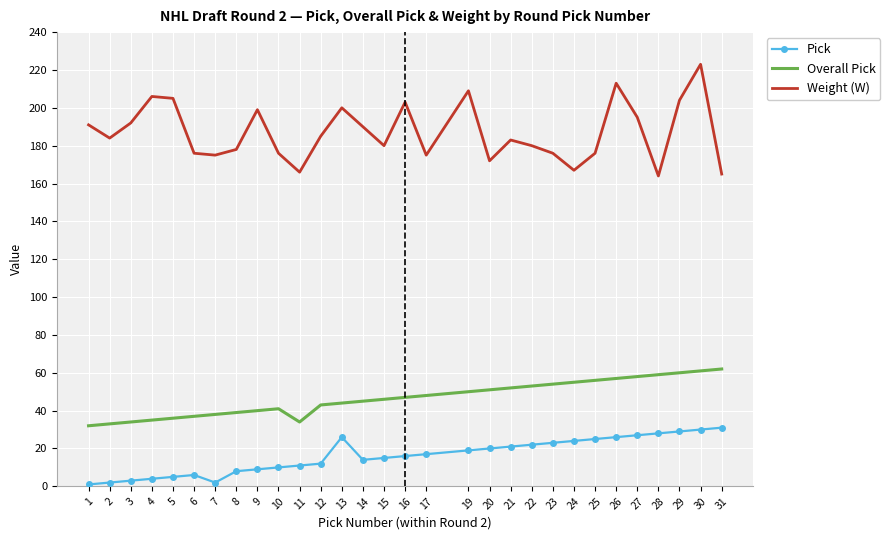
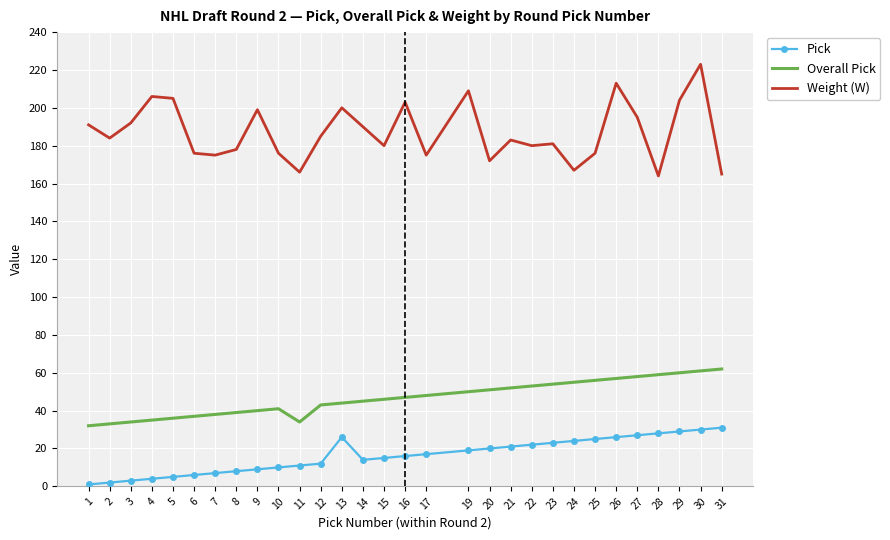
Pick, 7: 2 -> 7
Weight (W), 23: 176 -> 181
